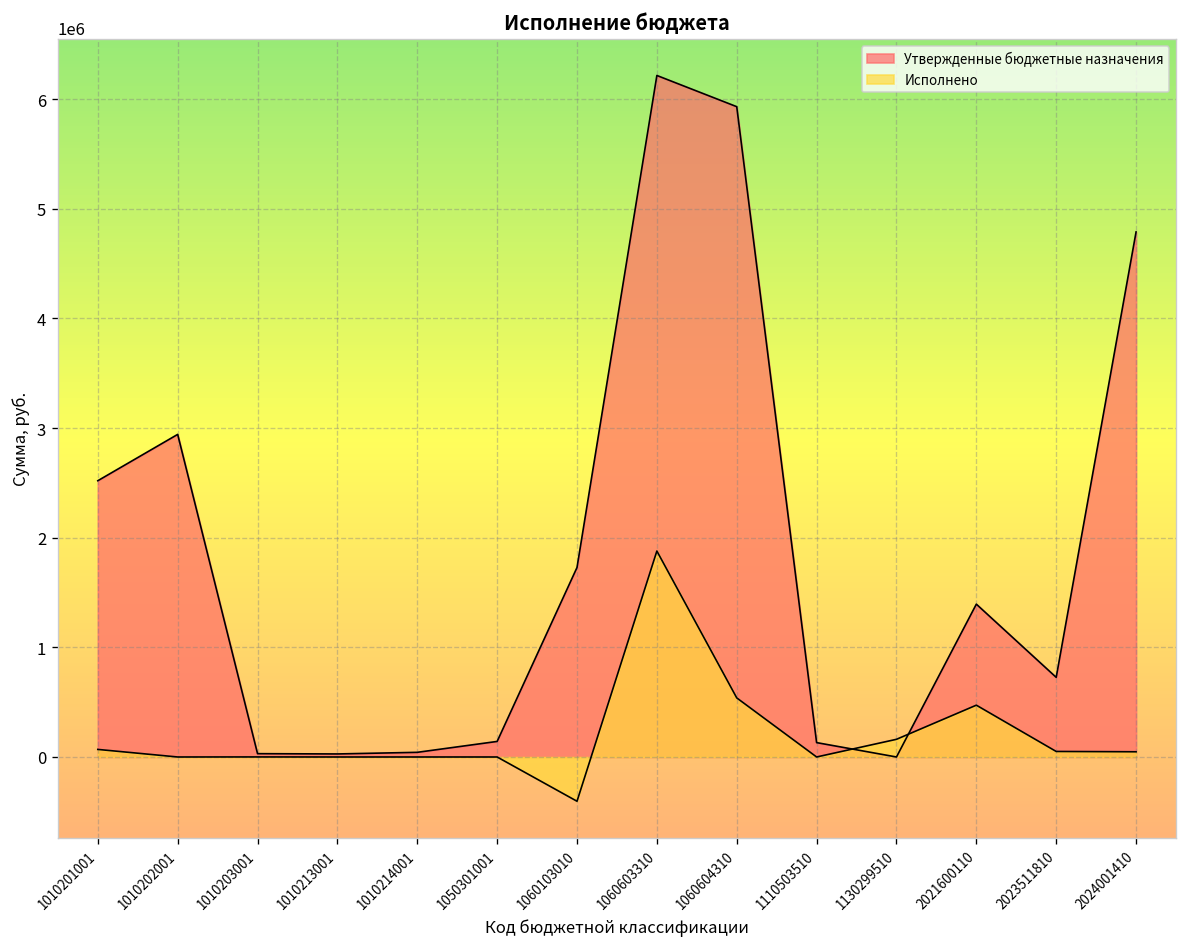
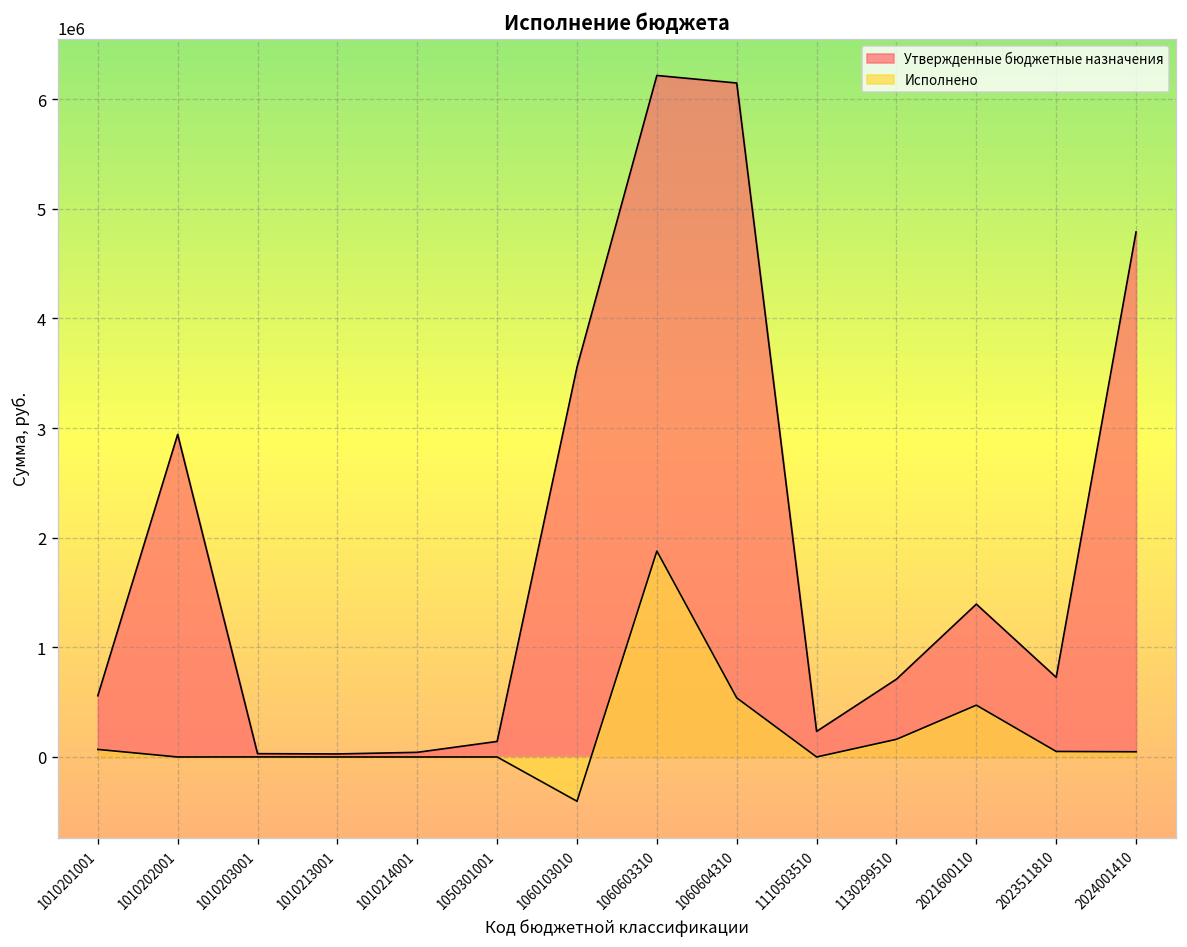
Утвержденные бюджетные назначения, 1010201001: 2500000 -> 600000
Утвержденные бюджетные назначения, 1060103010: 1700000 -> 3600000
Утвержденные бюджетные назначения, 1060604310: 5900000 -> 6100000
Утвержденные бюджетные назначения, 1110503510: 100000 -> 200000
Утвержденные бюджетные назначения, 1130299510: 0 -> 700000
